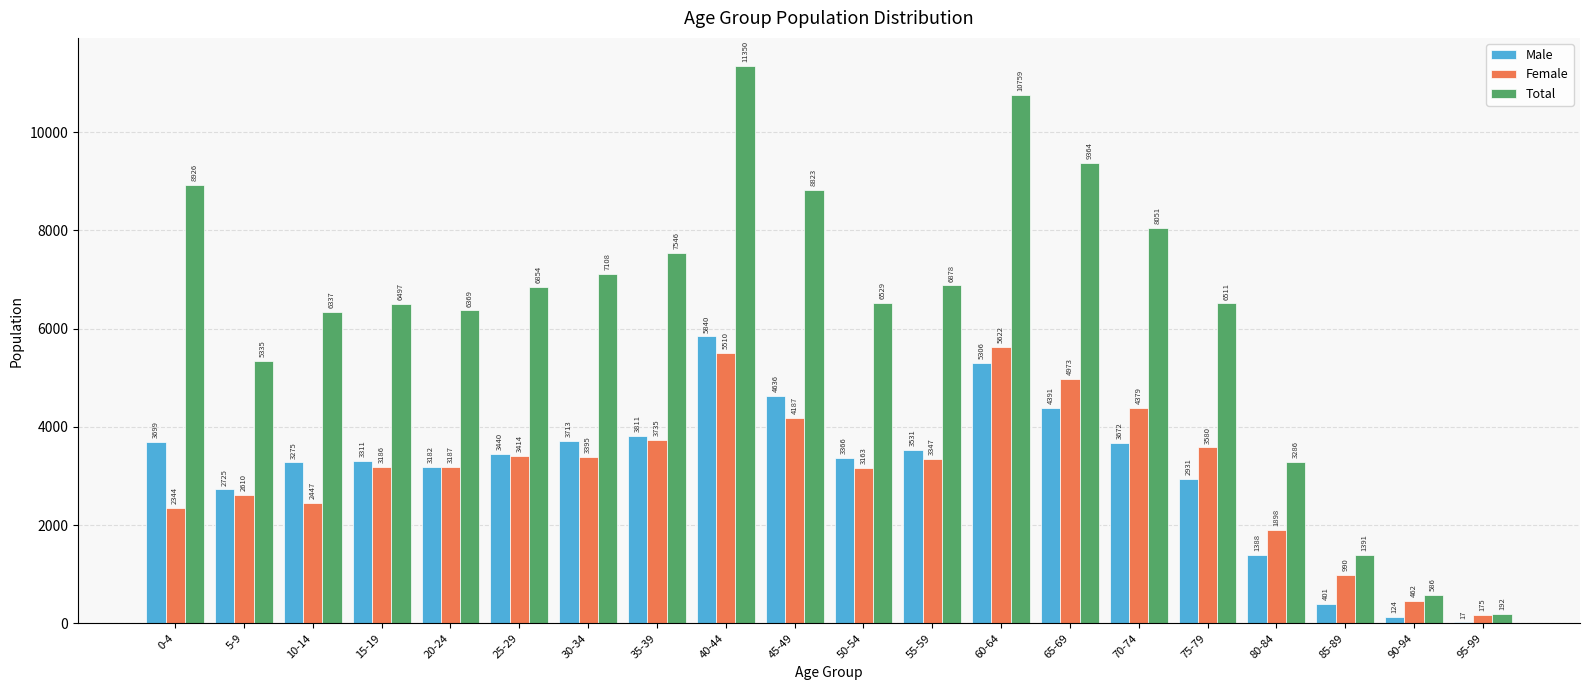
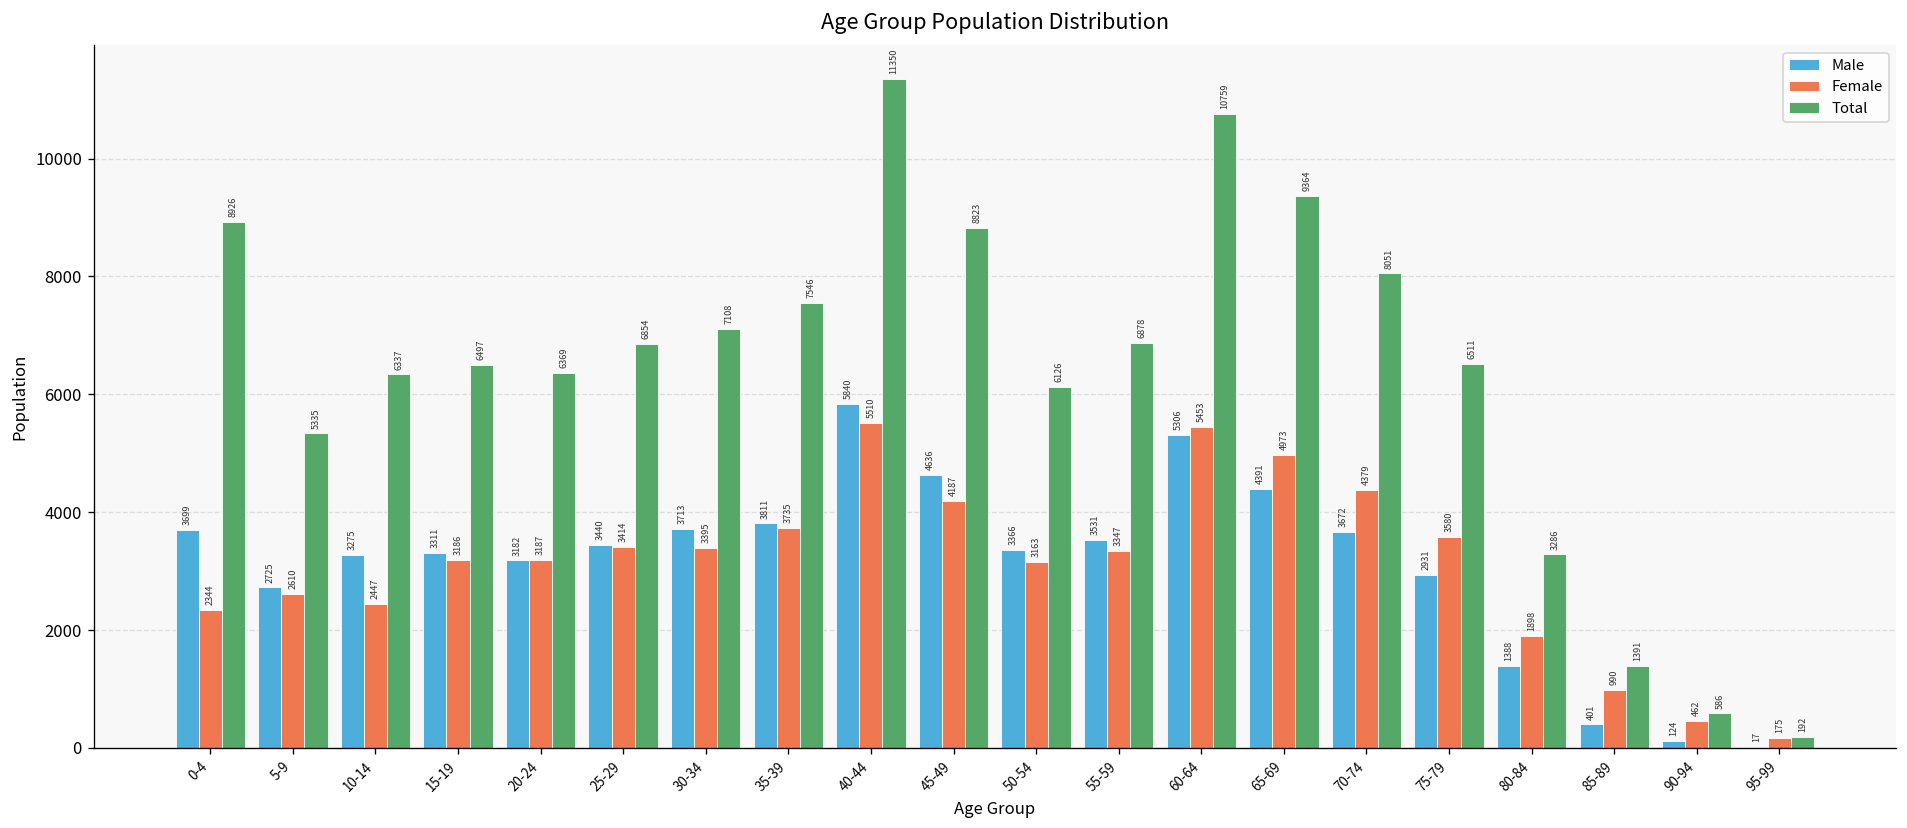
Total, 50-54: 6529 -> 6126
Female, 60-64: 5622 -> 5453
